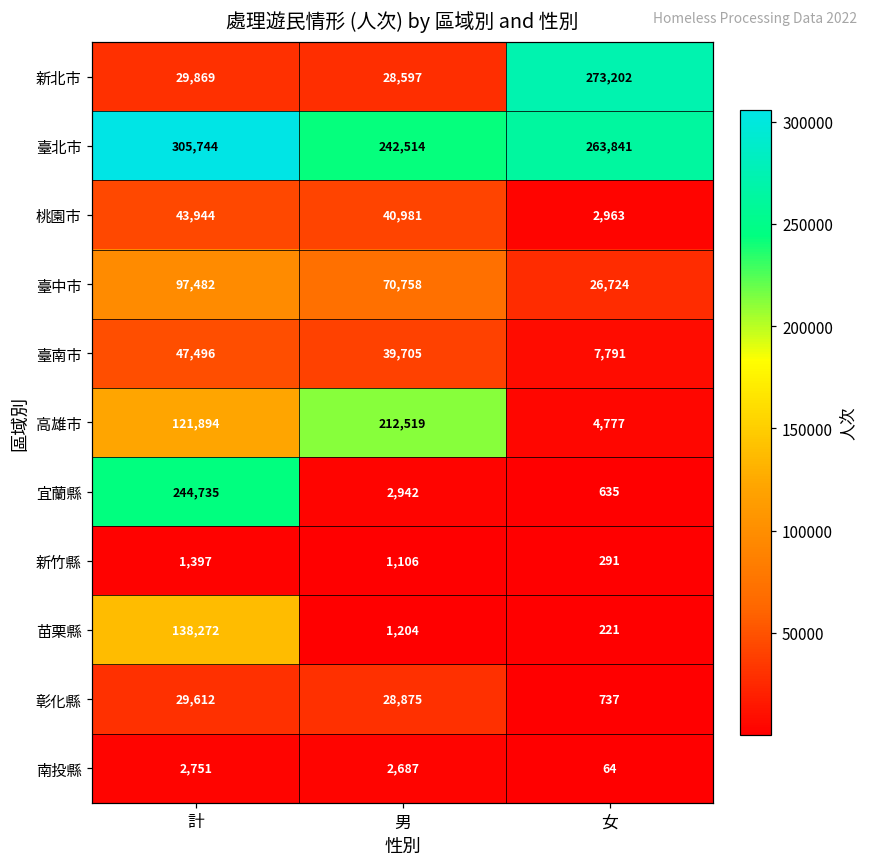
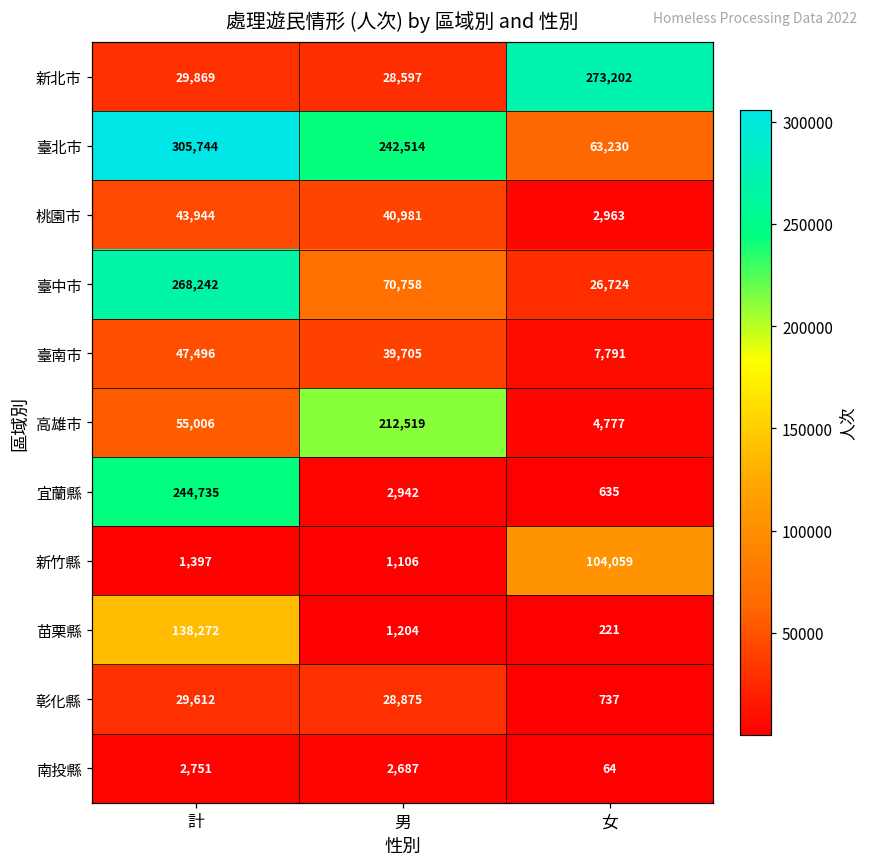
臺北市, 女: 263,841 -> 63,230
臺中市, 計: 97,482 -> 268,242
高雄市, 計: 121,894 -> 55,006
新竹縣, 女: 291 -> 104,059
